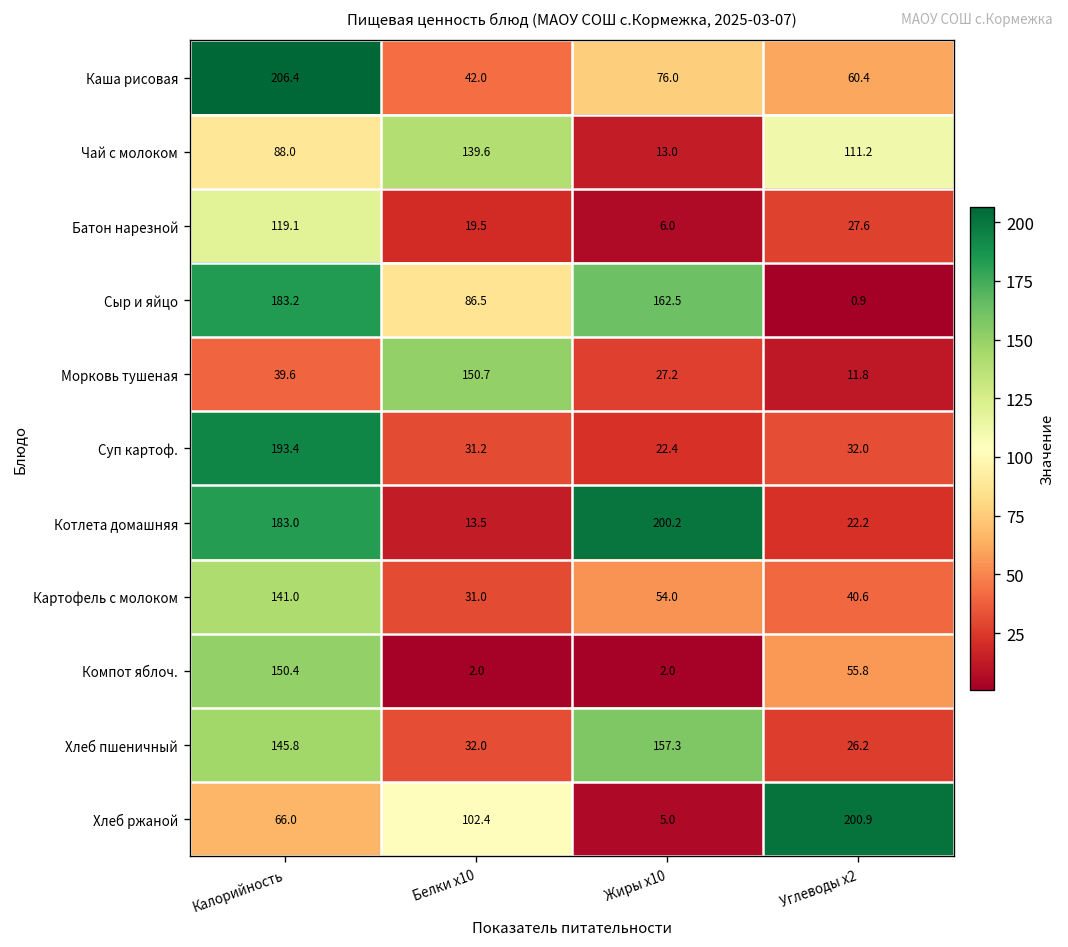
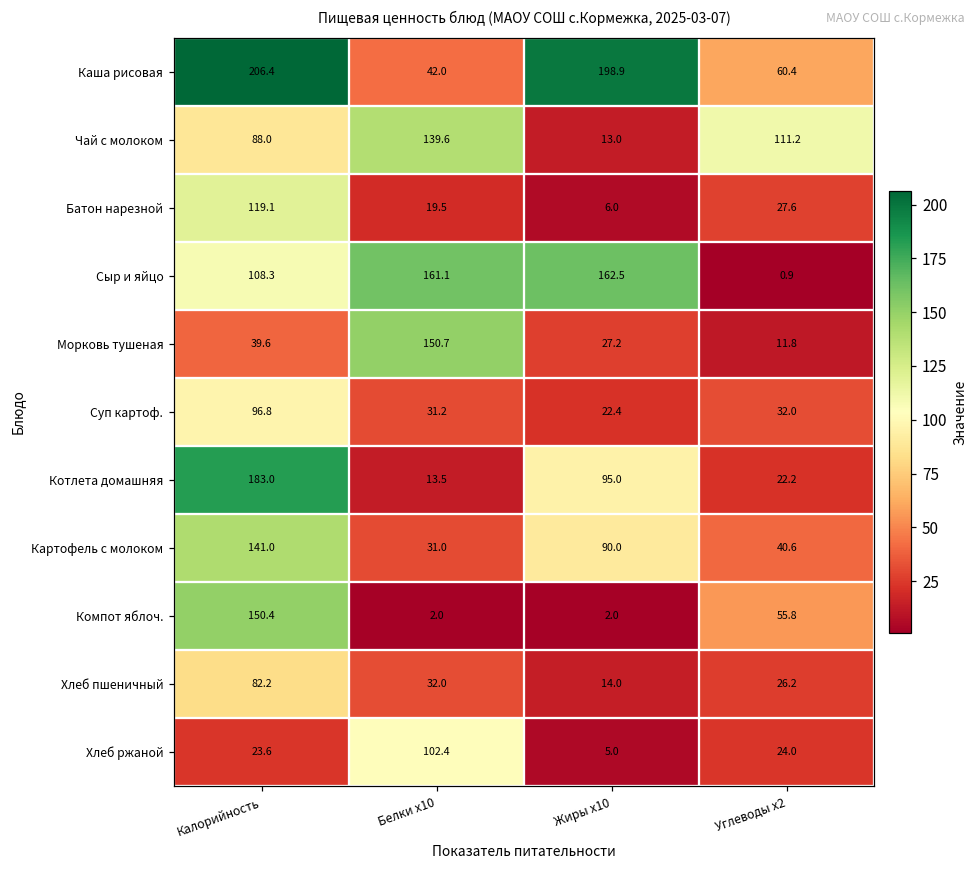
Каша рисовая, Жиры x10: 76.0 -> 198.9
Сыр и яйцо, Калорийность: 183.2 -> 108.3
Сыр и яйцо, Белки x10: 86.5 -> 161.1
Суп картоф., Калорийность: 193.4 -> 96.8
Котлета домашняя, Жиры x10: 200.2 -> 95.0
Картофель с молоком, Жиры x10: 54.0 -> 90.0
Хлеб пшеничный, Калорийность: 145.8 -> 82.2
Хлеб пшеничный, Жиры x10: 157.3 -> 14.0
Хлеб ржаной, Калорийность: 66.0 -> 23.6
Хлеб ржаной, Углеводы x2: 200.9 -> 24.0
